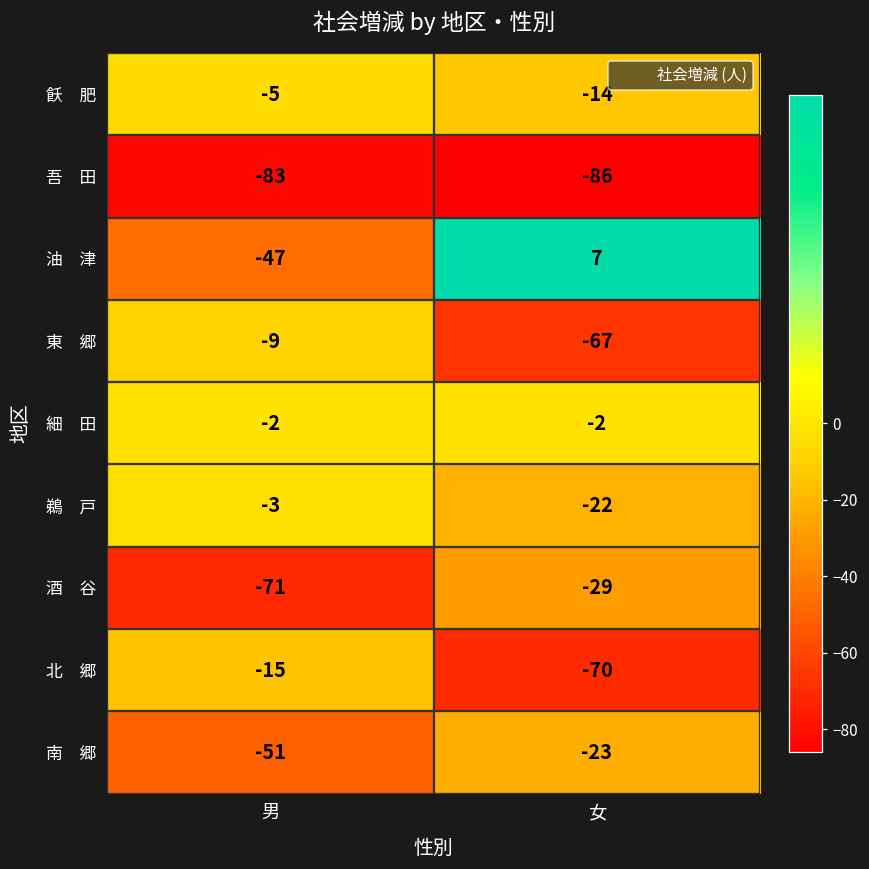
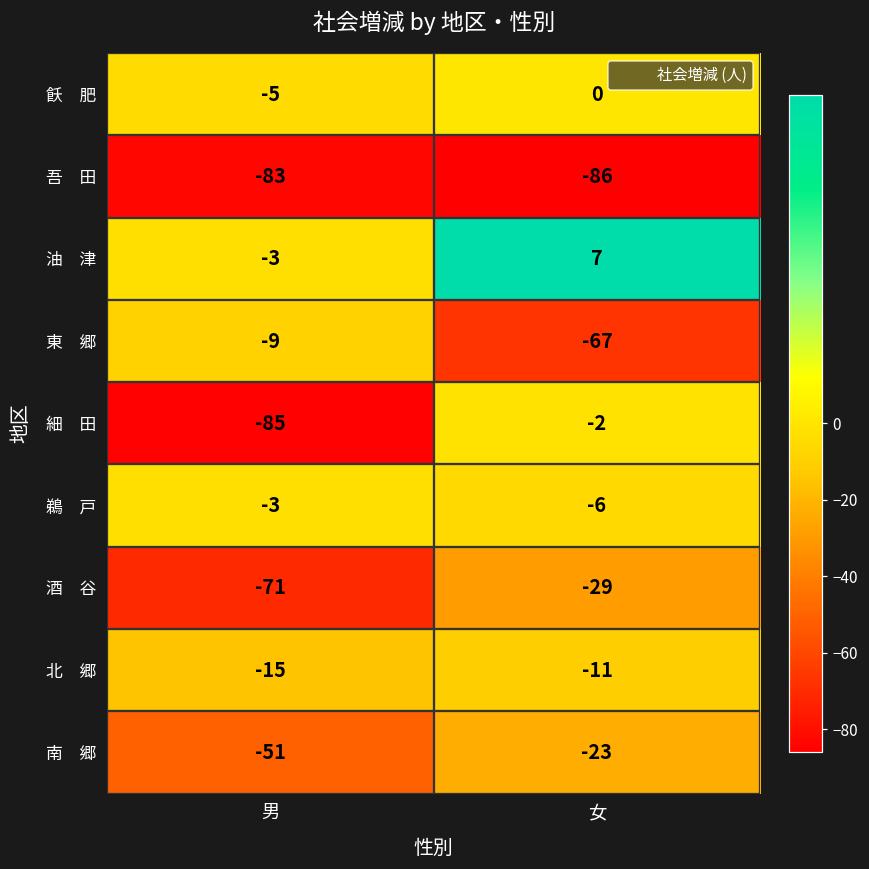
飫 肥, 女: -14 -> 0
油 津, 男: -47 -> -3
細 田, 男: -2 -> -85
鵜 戸, 女: -22 -> -6
北 郷, 女: -70 -> -11
